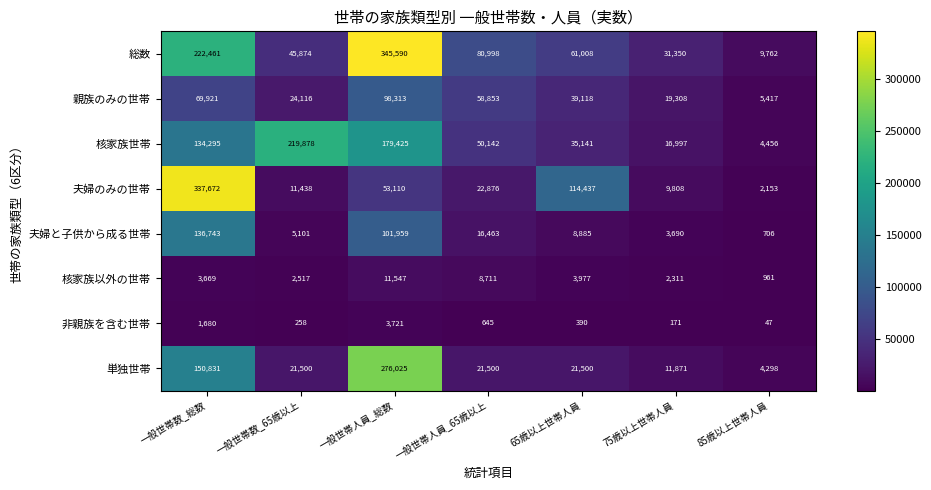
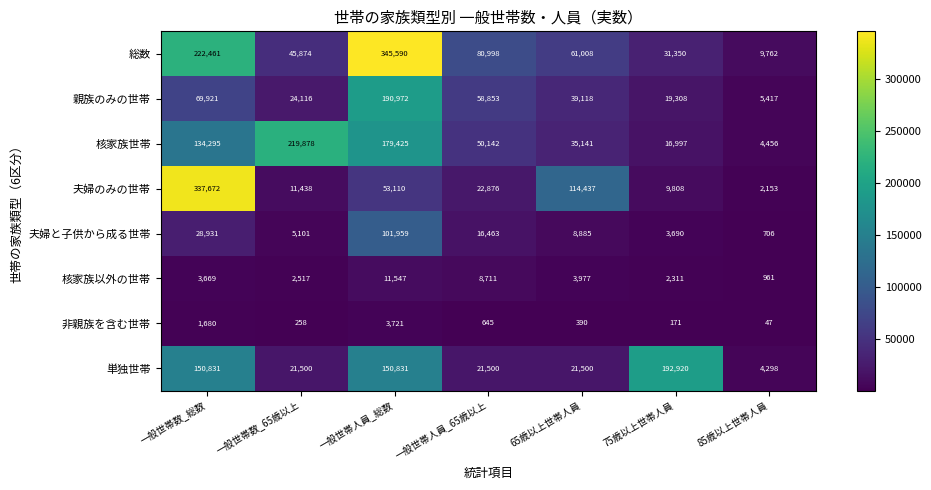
親族のみの世帯, 一般世帯人員_総数: 98,313 -> 190,972
夫婦と子供から成る世帯, 一般世帯数_総数: 136,743 -> 28,931
単独世帯, 一般世帯人員_総数: 276,025 -> 150,831
単独世帯, 75歳以上世帯人員: 11,871 -> 192,920
